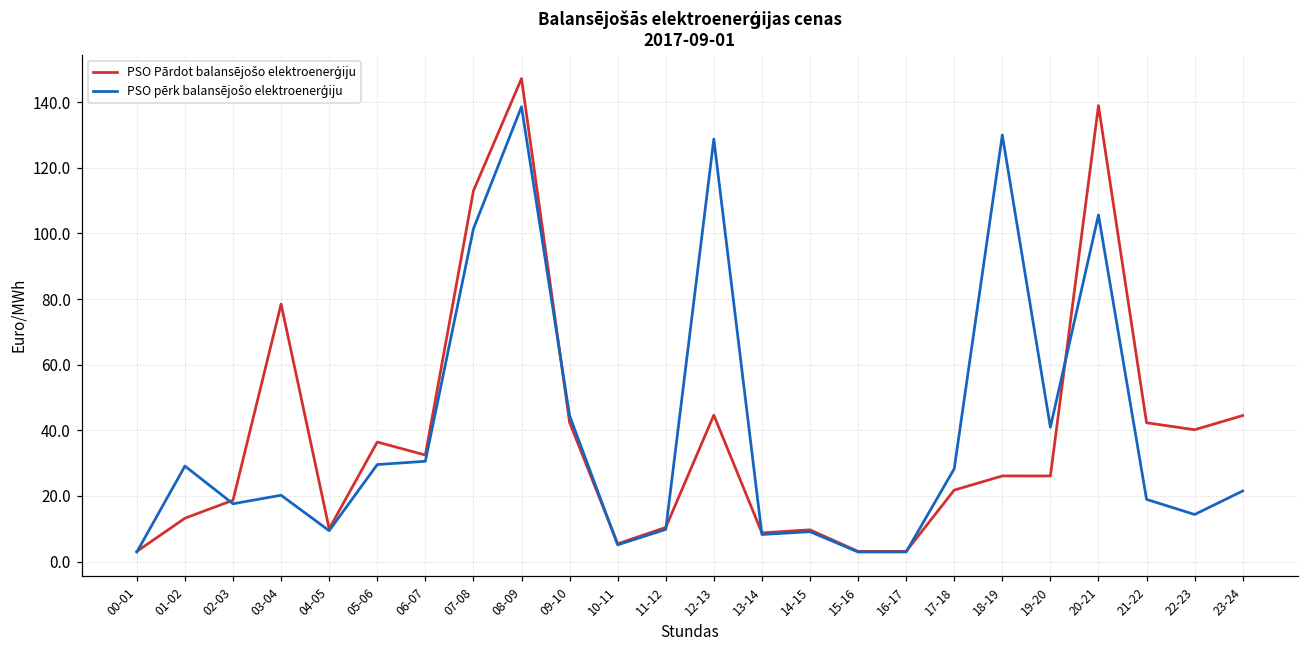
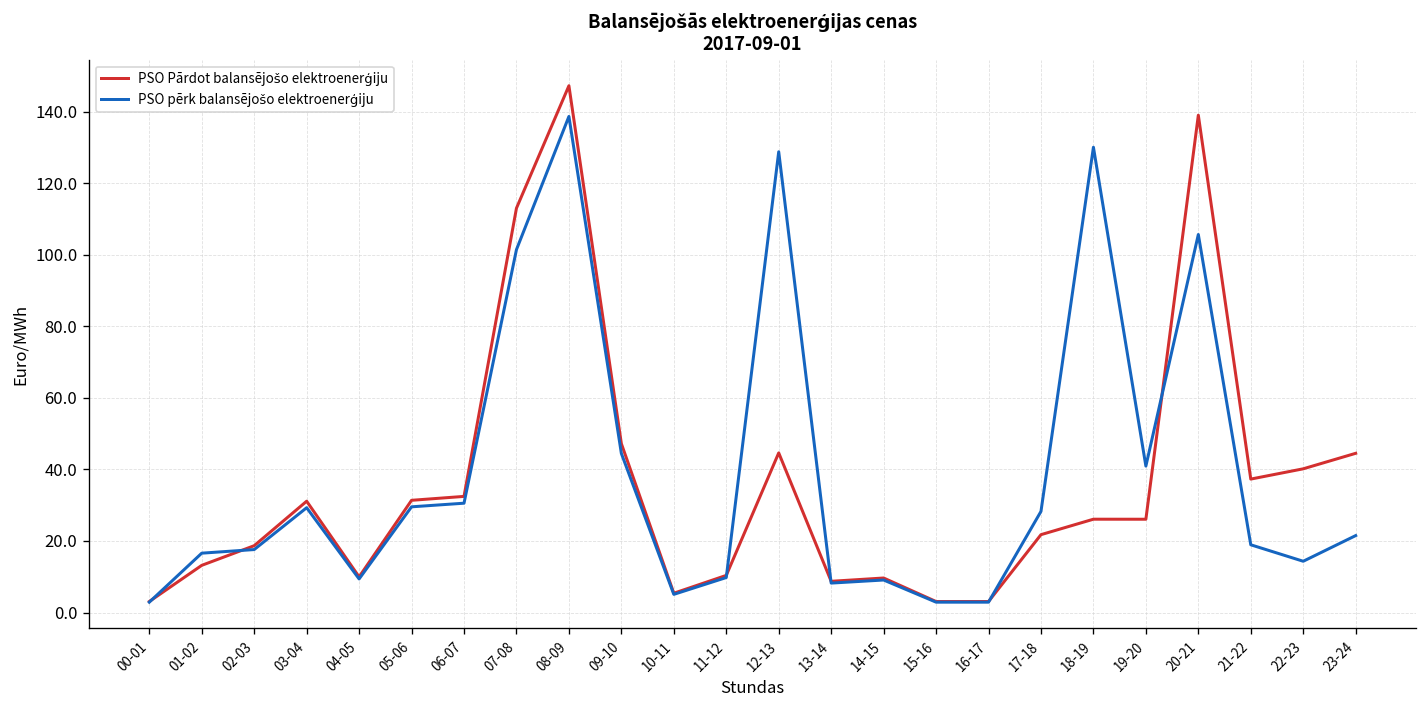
PSO pērk balansējošo elektroenerģiju, 01-02: 29 -> 17
PSO Pārdot balansējošo elektroenerģiju, 03-04: 78 -> 31
PSO pērk balansējošo elektroenerģiju, 03-04: 20 -> 29
PSO Pārdot balansējošo elektroenerģiju, 05-06: 36 -> 31
PSO Pārdot balansējošo elektroenerģiju, 09-10: 42 -> 47
PSO Pārdot balansējošo elektroenerģiju, 21-22: 42 -> 37
